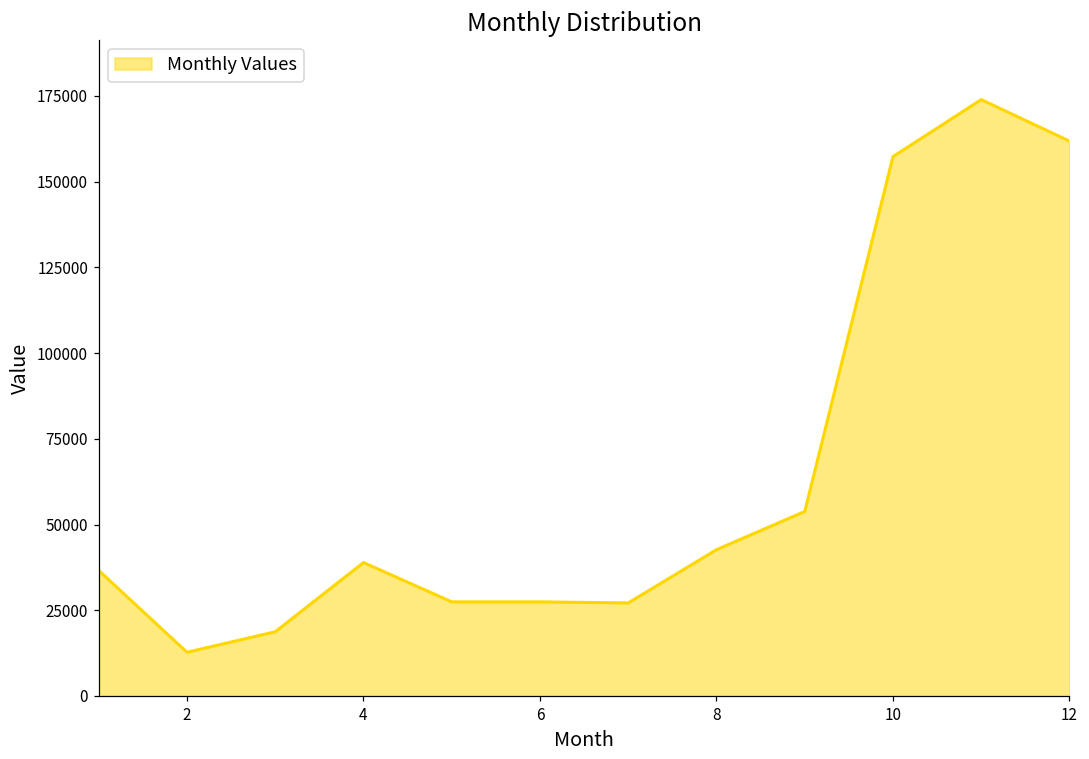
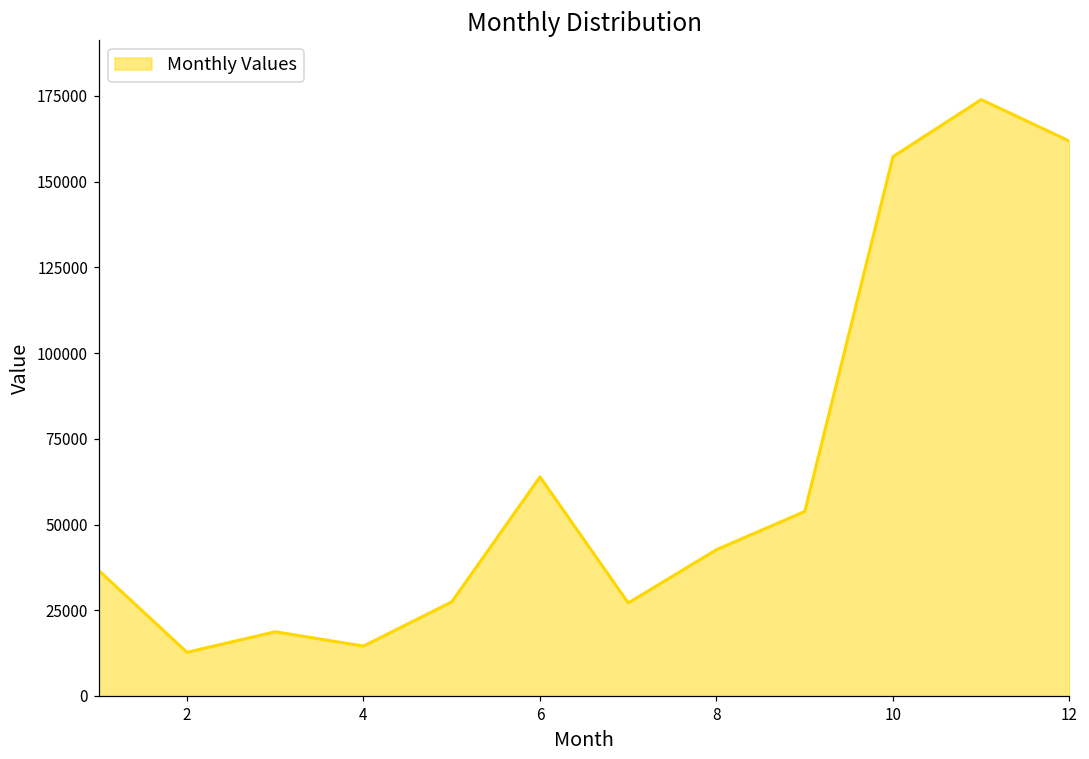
4: 39000 -> 15000
6: 27000 -> 64000
